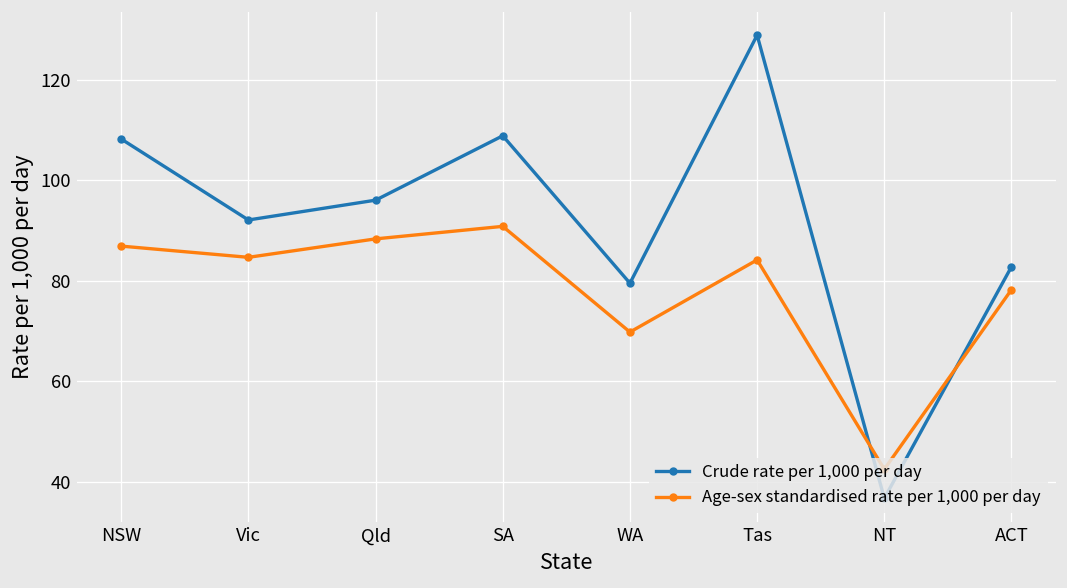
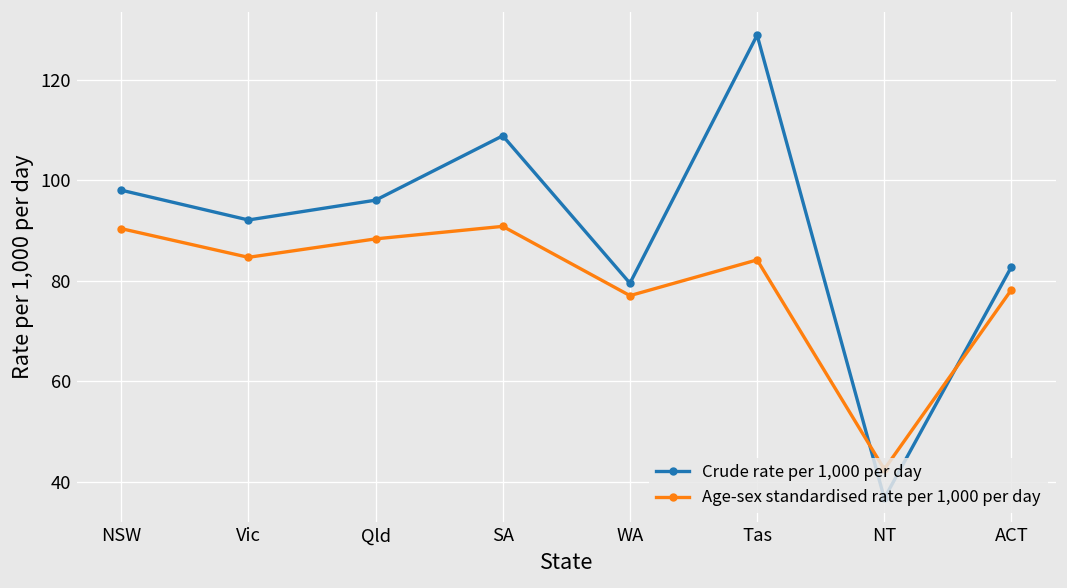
Crude rate per 1,000 per day, NSW: 108 -> 98
Age-sex standardised rate per 1,000 per day, NSW: 87 -> 90
Age-sex standardised rate per 1,000 per day, WA: 70 -> 77
